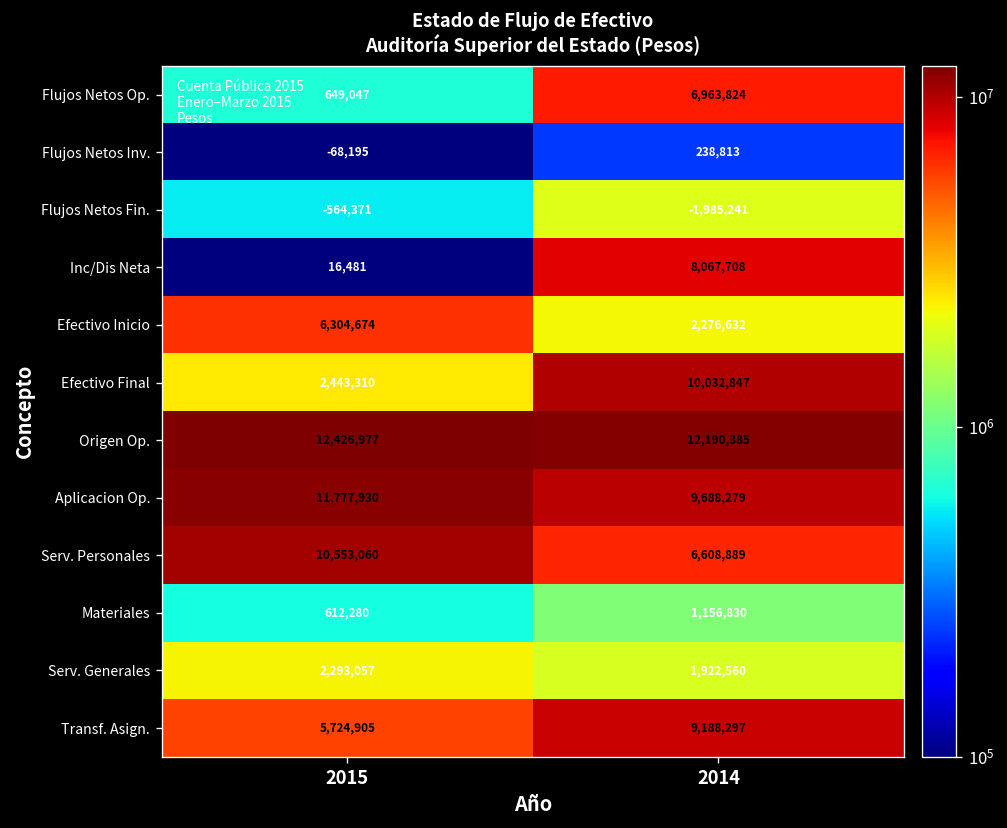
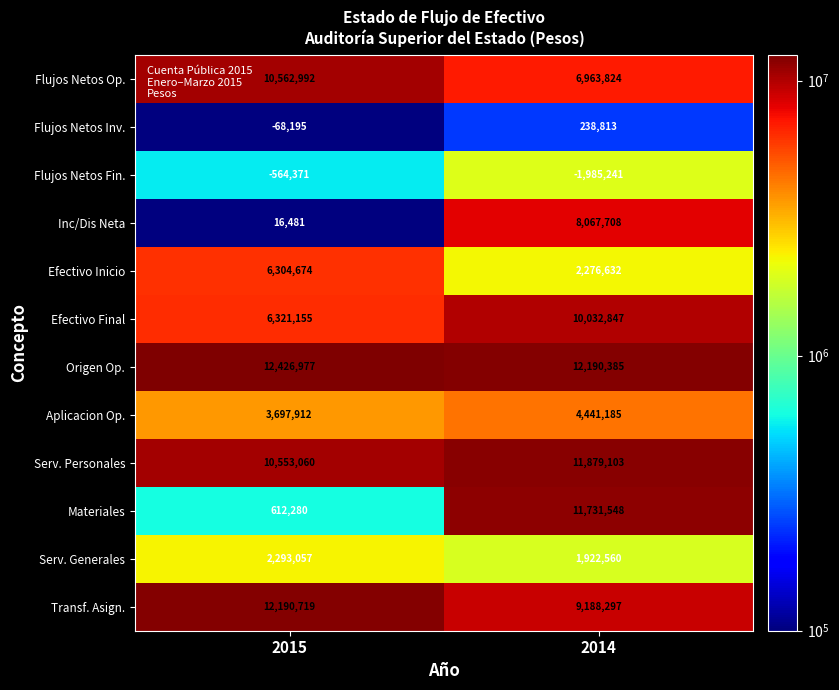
Flujos Netos Op., 2015: 649,047 -> 10,562,992
Efectivo Final, 2015: 2,443,310 -> 6,321,155
Aplicacion Op., 2015: 11,777,930 -> 3,697,912
Aplicacion Op., 2014: 9,688,279 -> 4,441,185
Serv. Personales, 2014: 6,608,889 -> 11,879,103
Materiales, 2014: 1,156,830 -> 11,731,548
Transf. Asign., 2015: 5,724,905 -> 12,190,719
